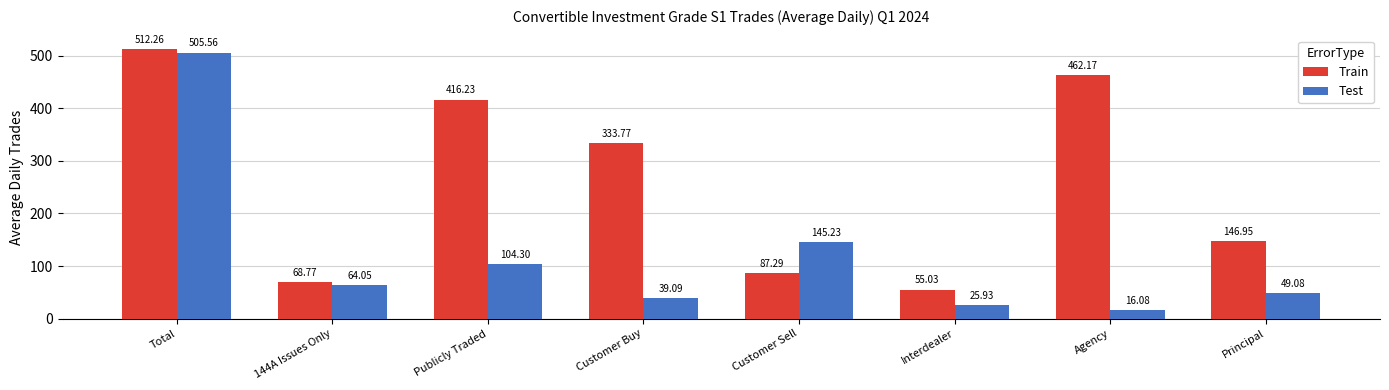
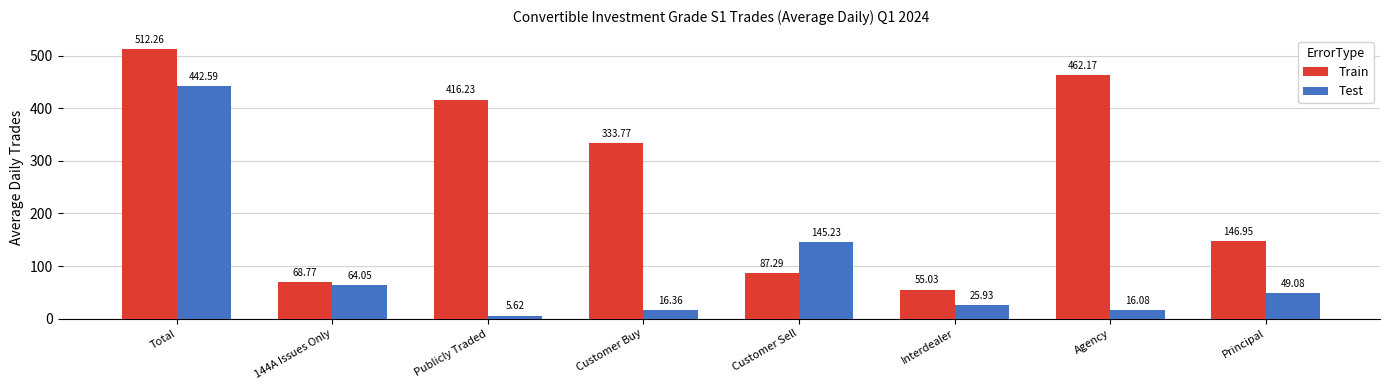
Test, Total: 505.56 -> 442.59
Test, Publicly Traded: 104.30 -> 5.62
Test, Customer Buy: 39.09 -> 16.36
